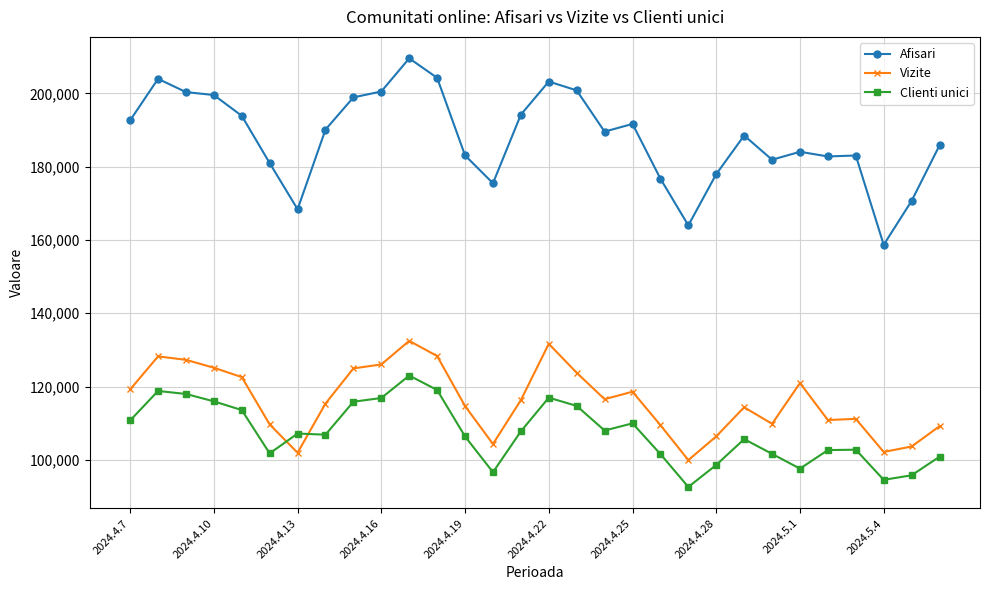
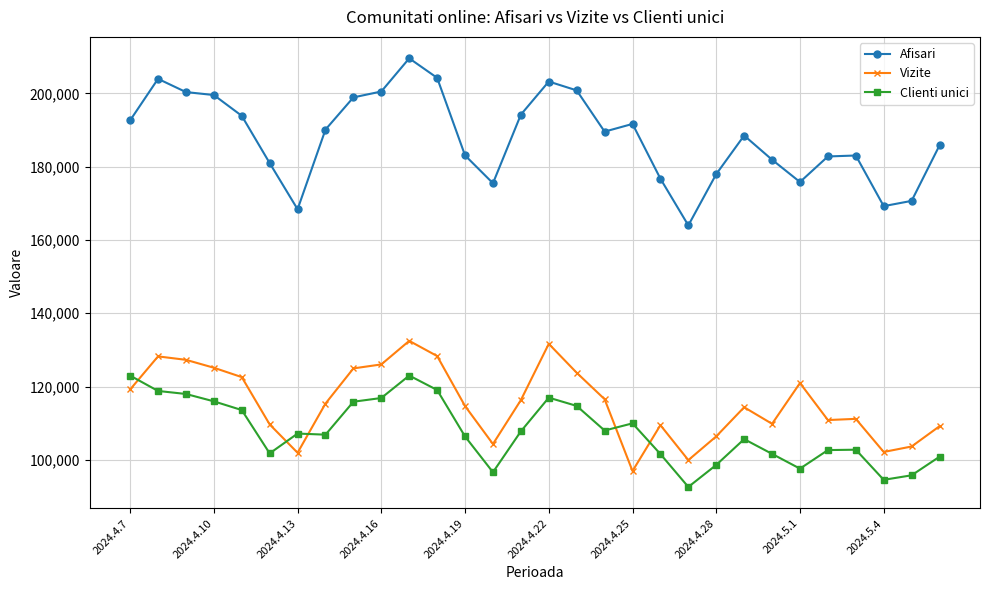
Clienti unici, 2024.4.7: 111,000 -> 123,000
Vizite, 2024.4.25: 119,000 -> 97,000
Afisari, 2024.5.1: 184,000 -> 176,000
Afisari, 2024.5.4: 159,000 -> 169,000
